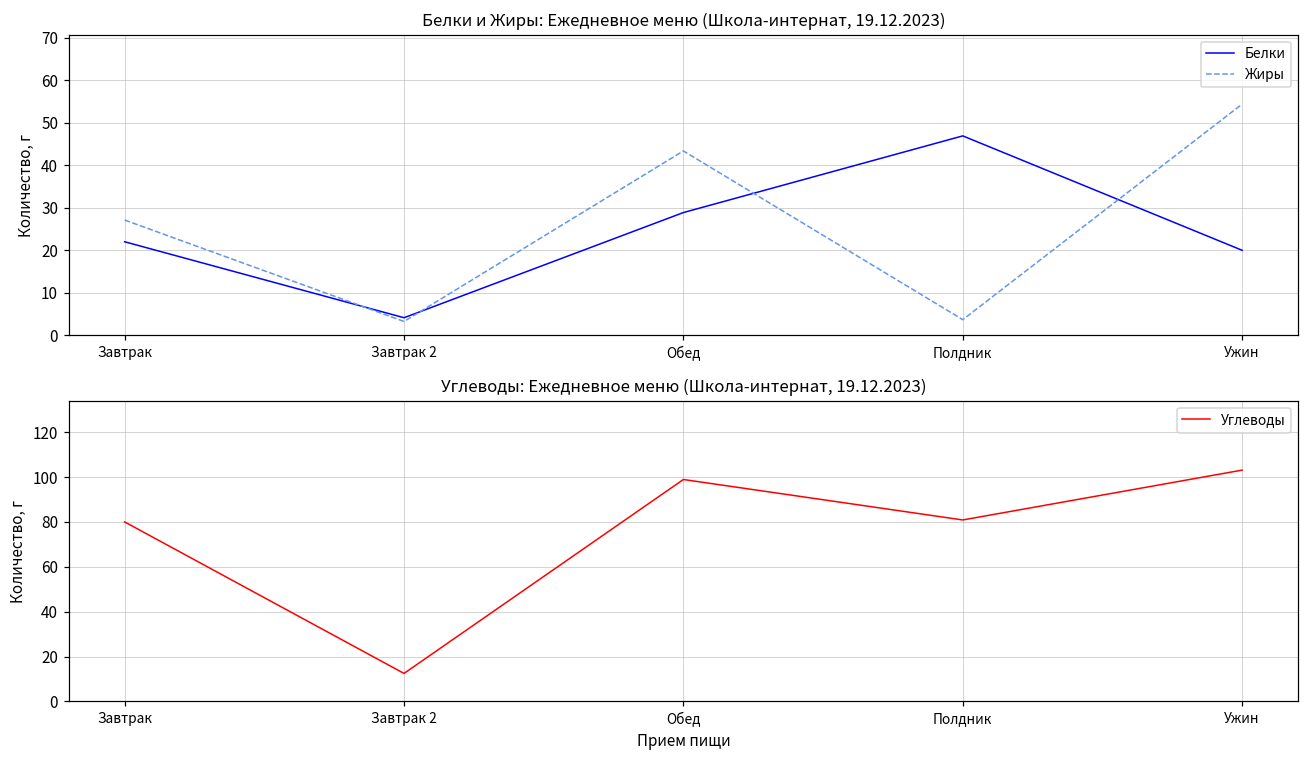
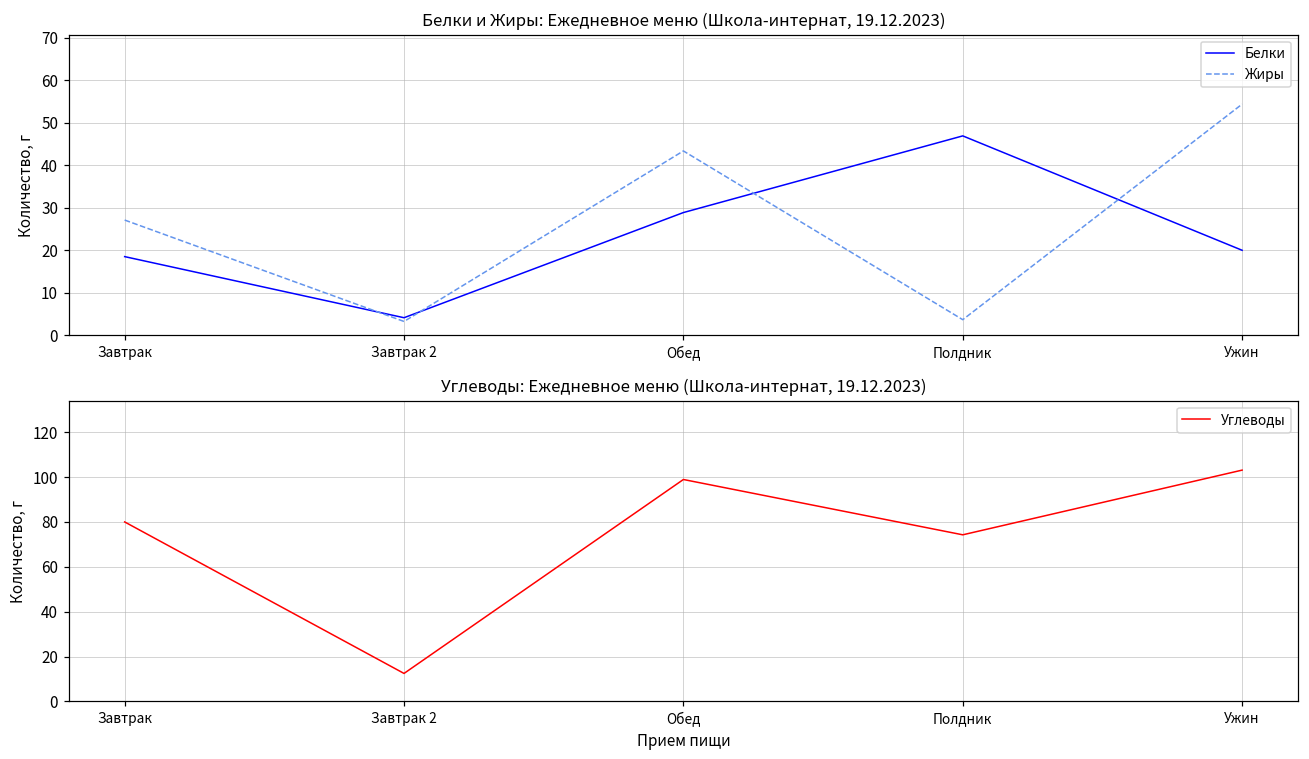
Белки и Жиры: Ежедневное меню (Школа-интернат, 19.12.2023), Белки, Завтрак: 22 -> 19
Углеводы: Ежедневное меню (Школа-интернат, 19.12.2023), Полдник: 81 -> 74
